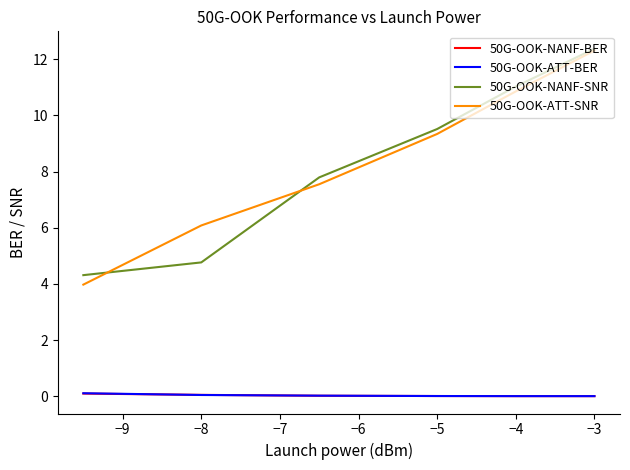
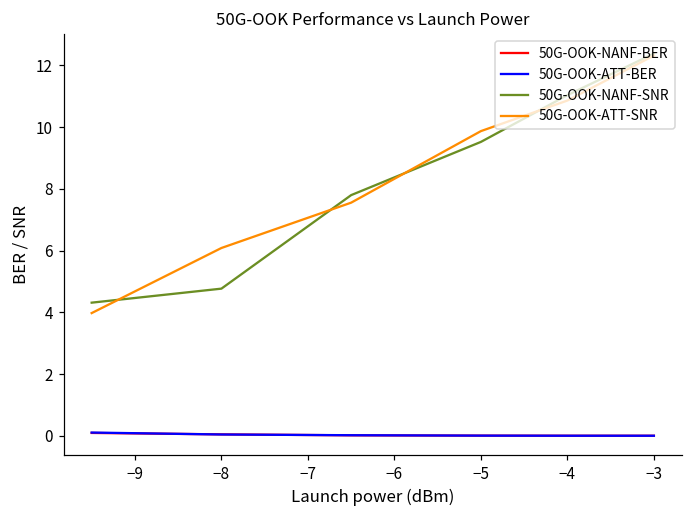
50G-OOK-ATT-SNR, −5: 9.3 -> 9.9
